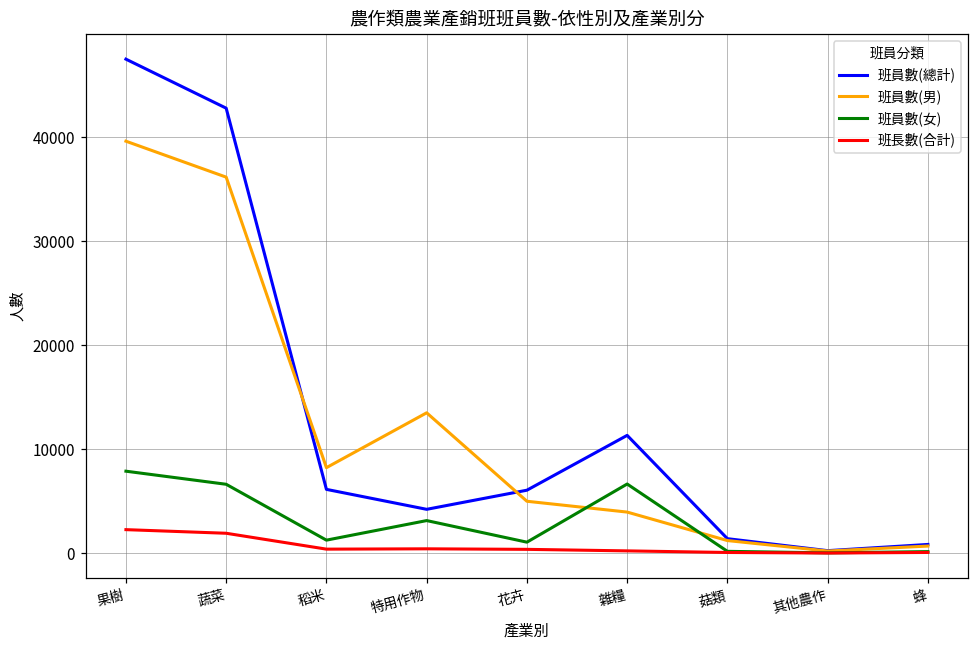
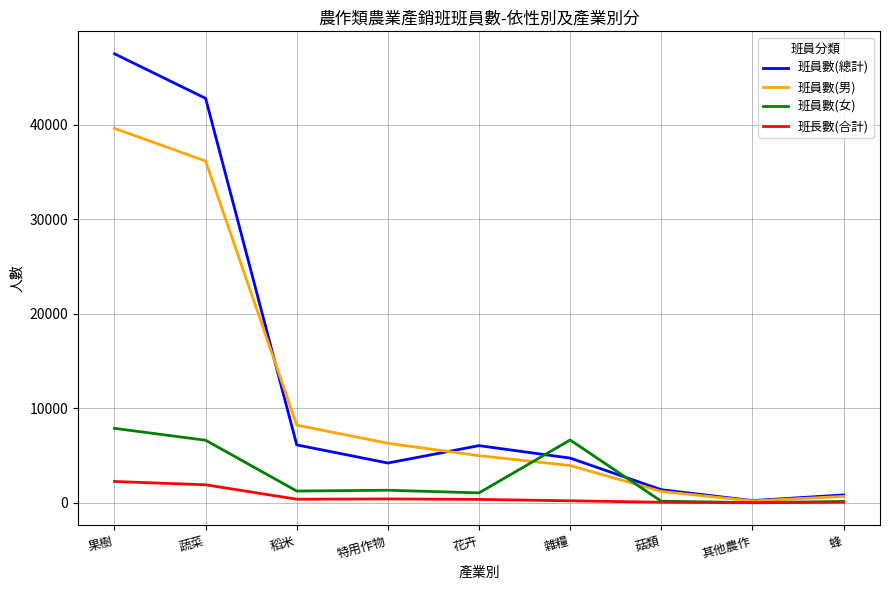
班員數(男), 特用作物: 13000 -> 6000
班員數(女), 特用作物: 3000 -> 1000
班員數(總計), 雜糧: 11000 -> 5000
